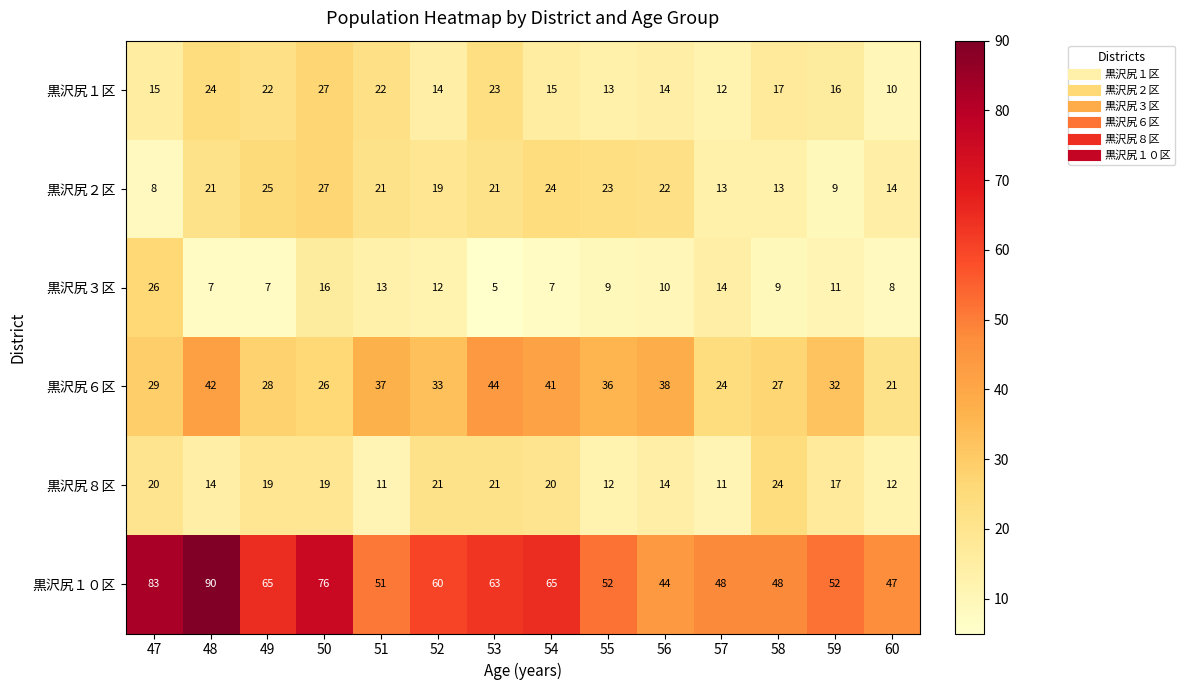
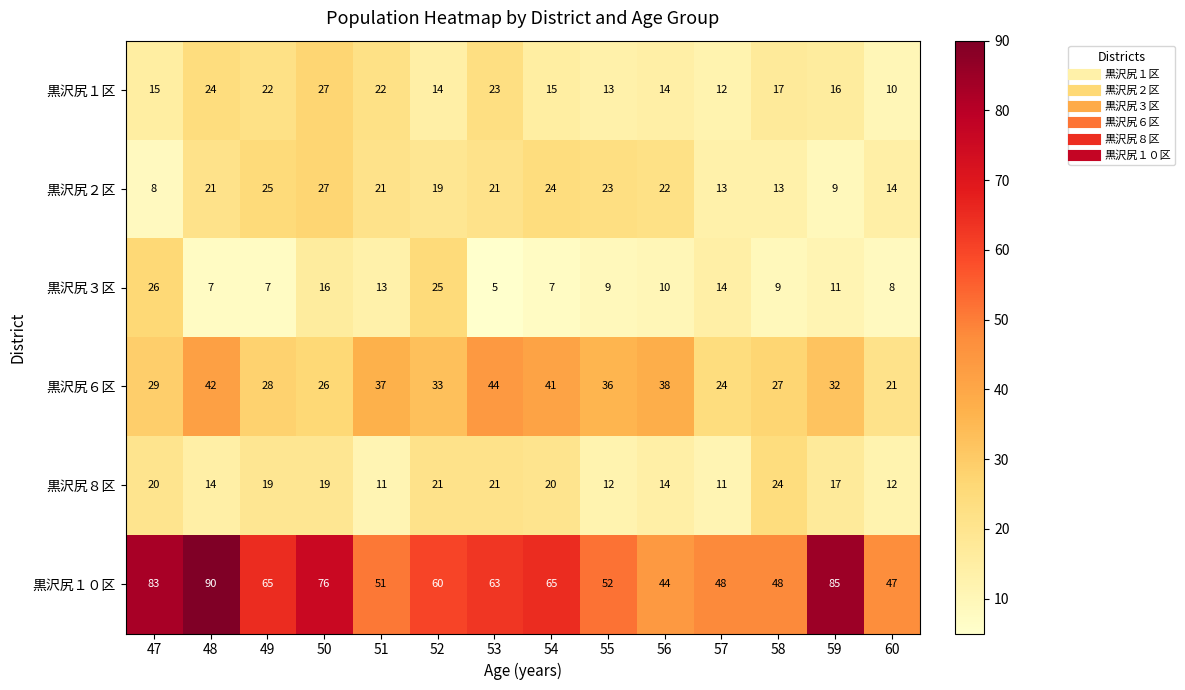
黒沢尻３区, 52: 12 -> 25
黒沢尻１０区, 59: 52 -> 85
